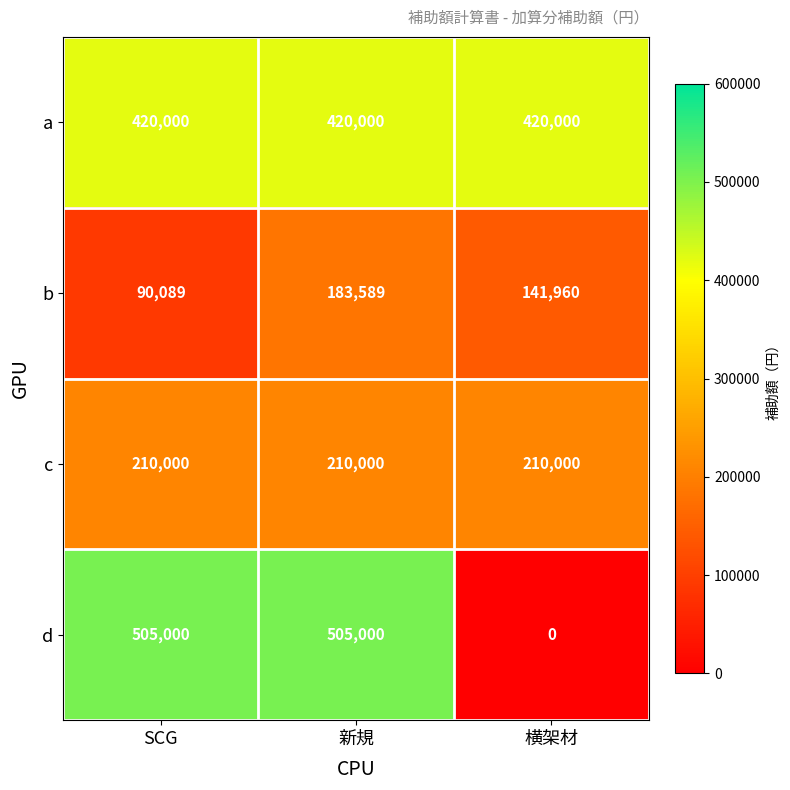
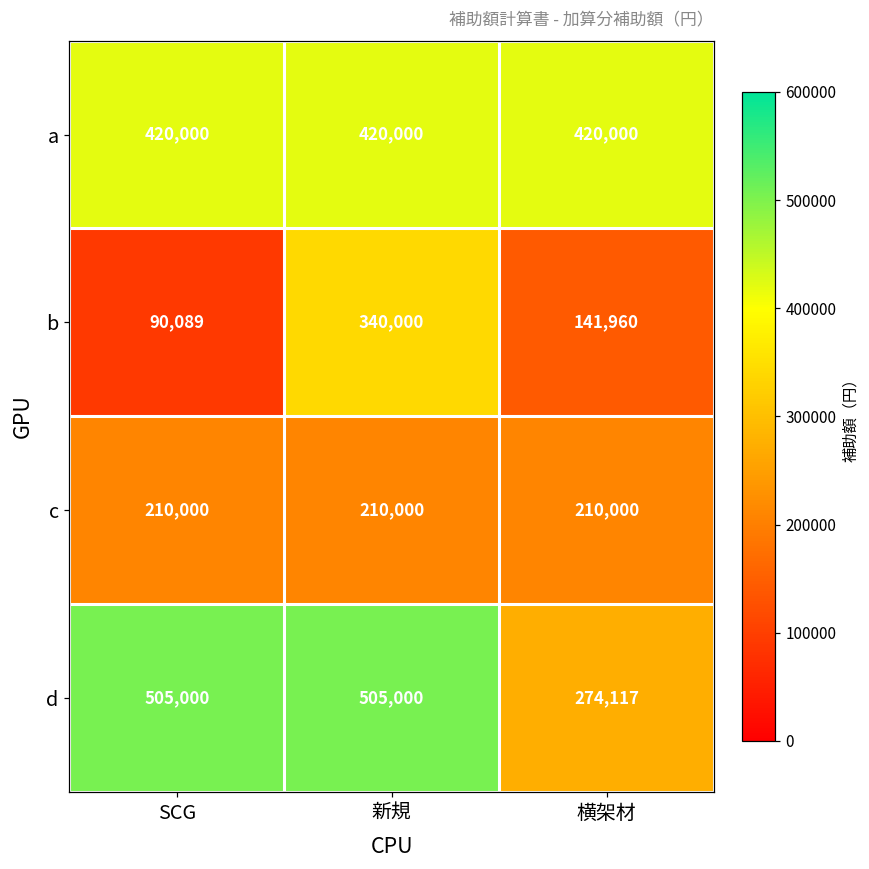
b, 新規: 183,589 -> 340,000
d, 横架材: 0 -> 274,117
